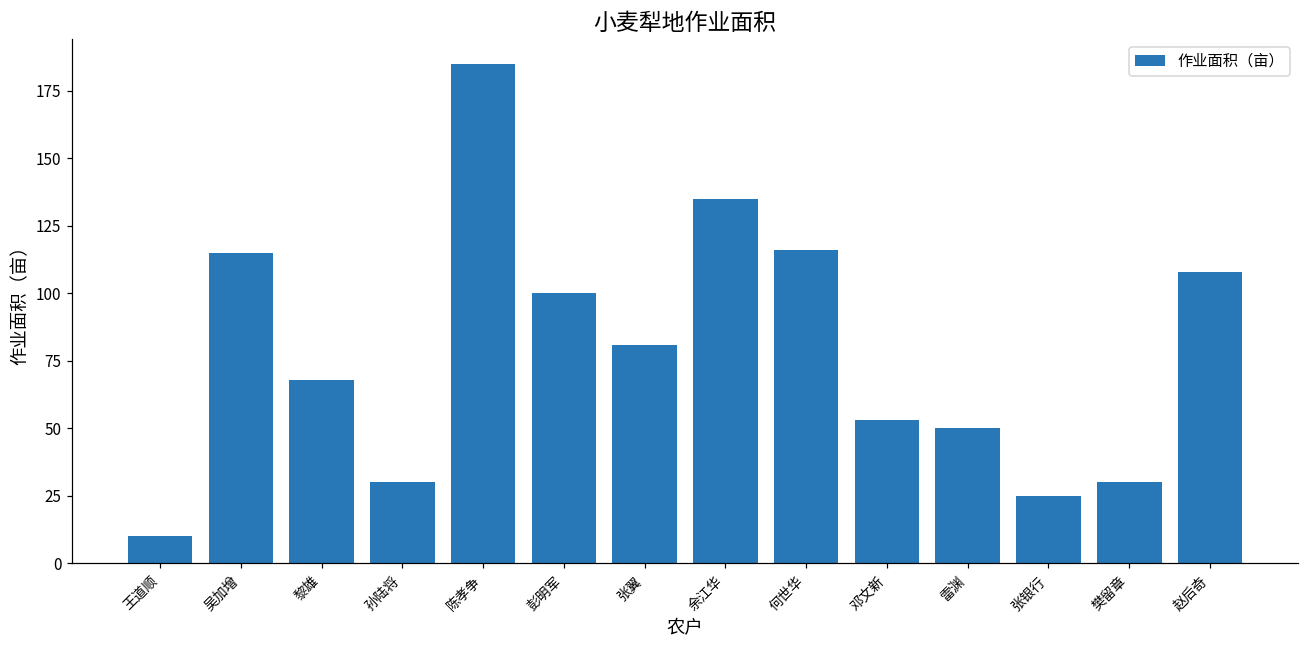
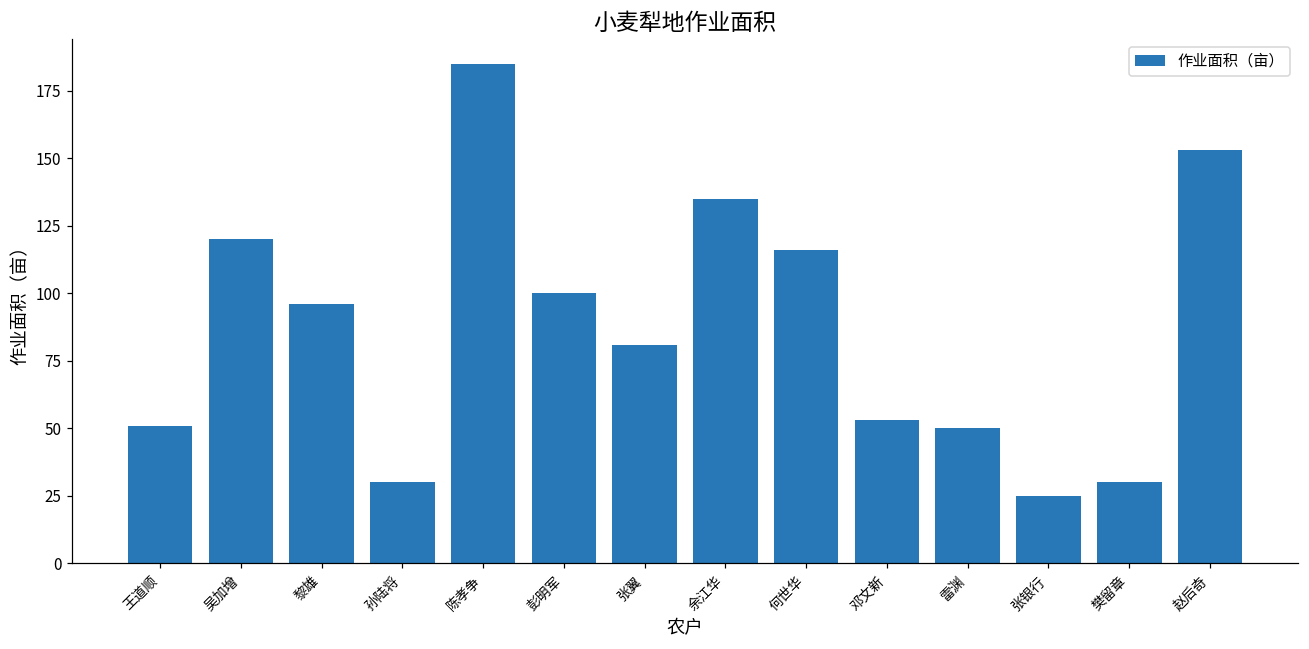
王道顺: 10 -> 51
吴加增: 115 -> 120
黎雄: 68 -> 96
赵后奇: 108 -> 153
